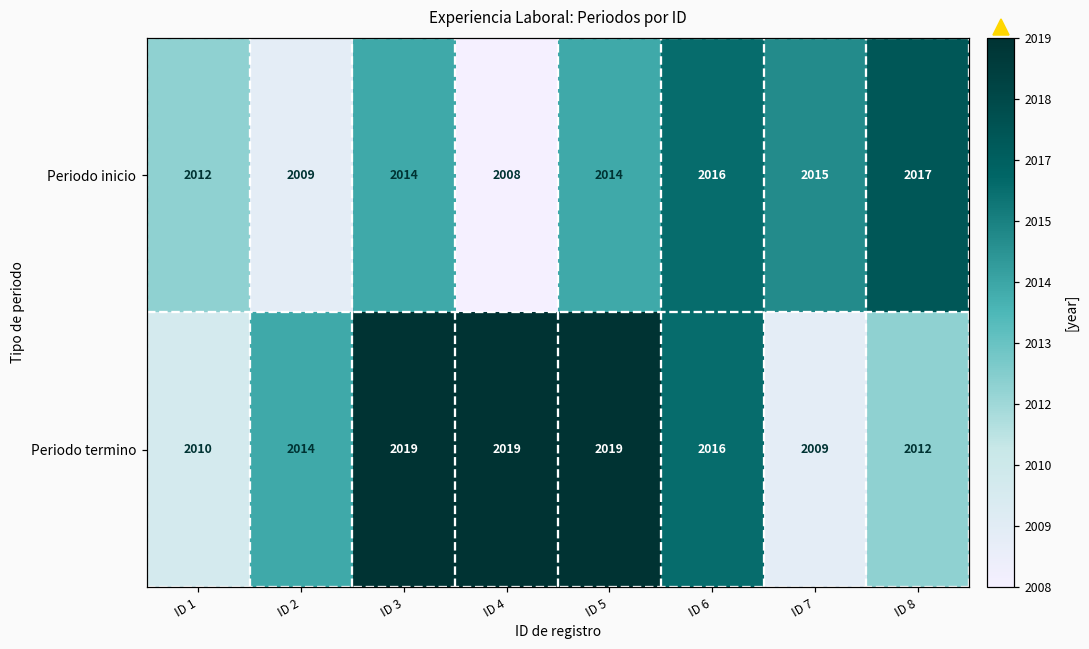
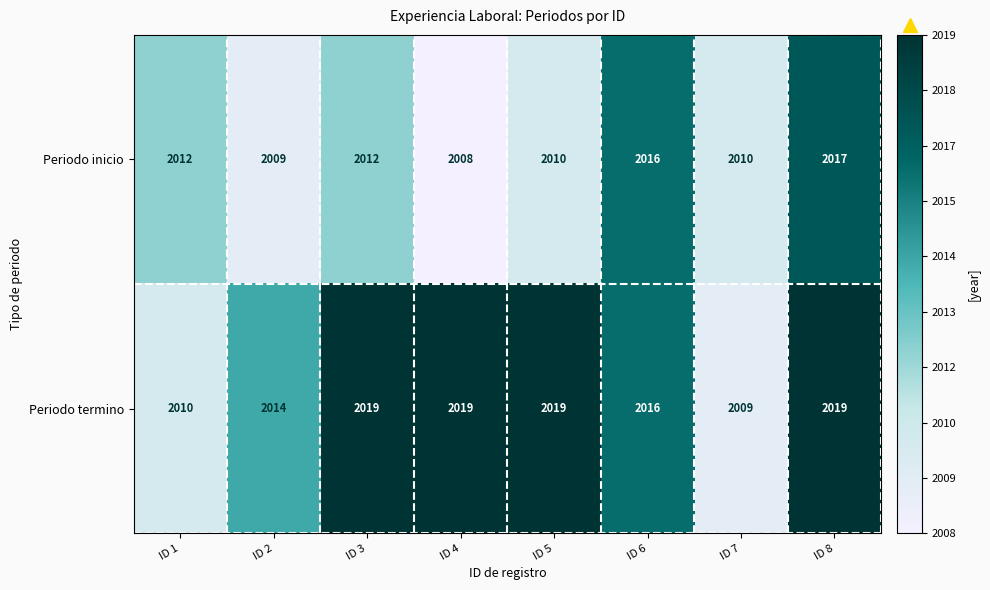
Periodo inicio, ID 3: 2014 -> 2012
Periodo inicio, ID 5: 2014 -> 2010
Periodo inicio, ID 7: 2015 -> 2010
Periodo termino, ID 8: 2012 -> 2019
